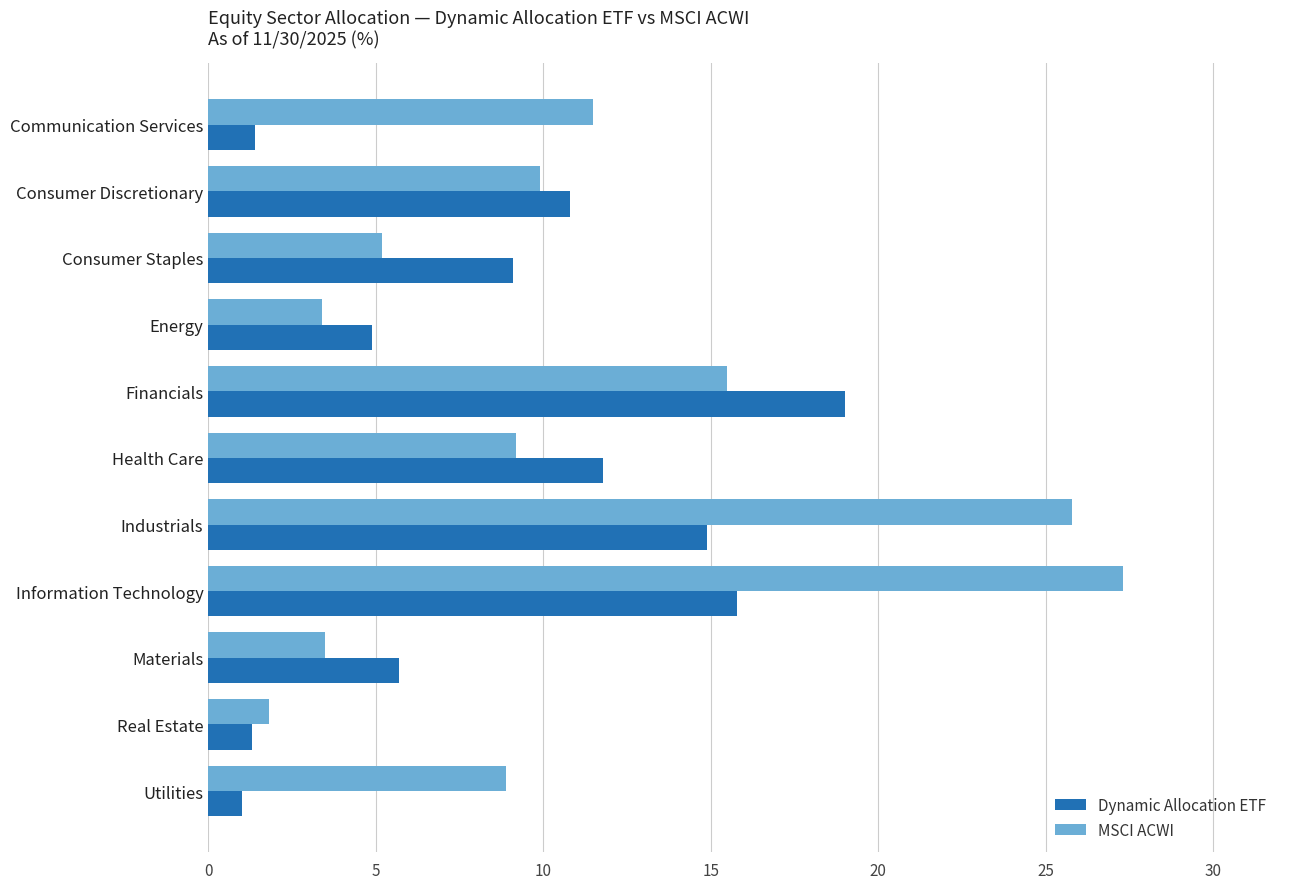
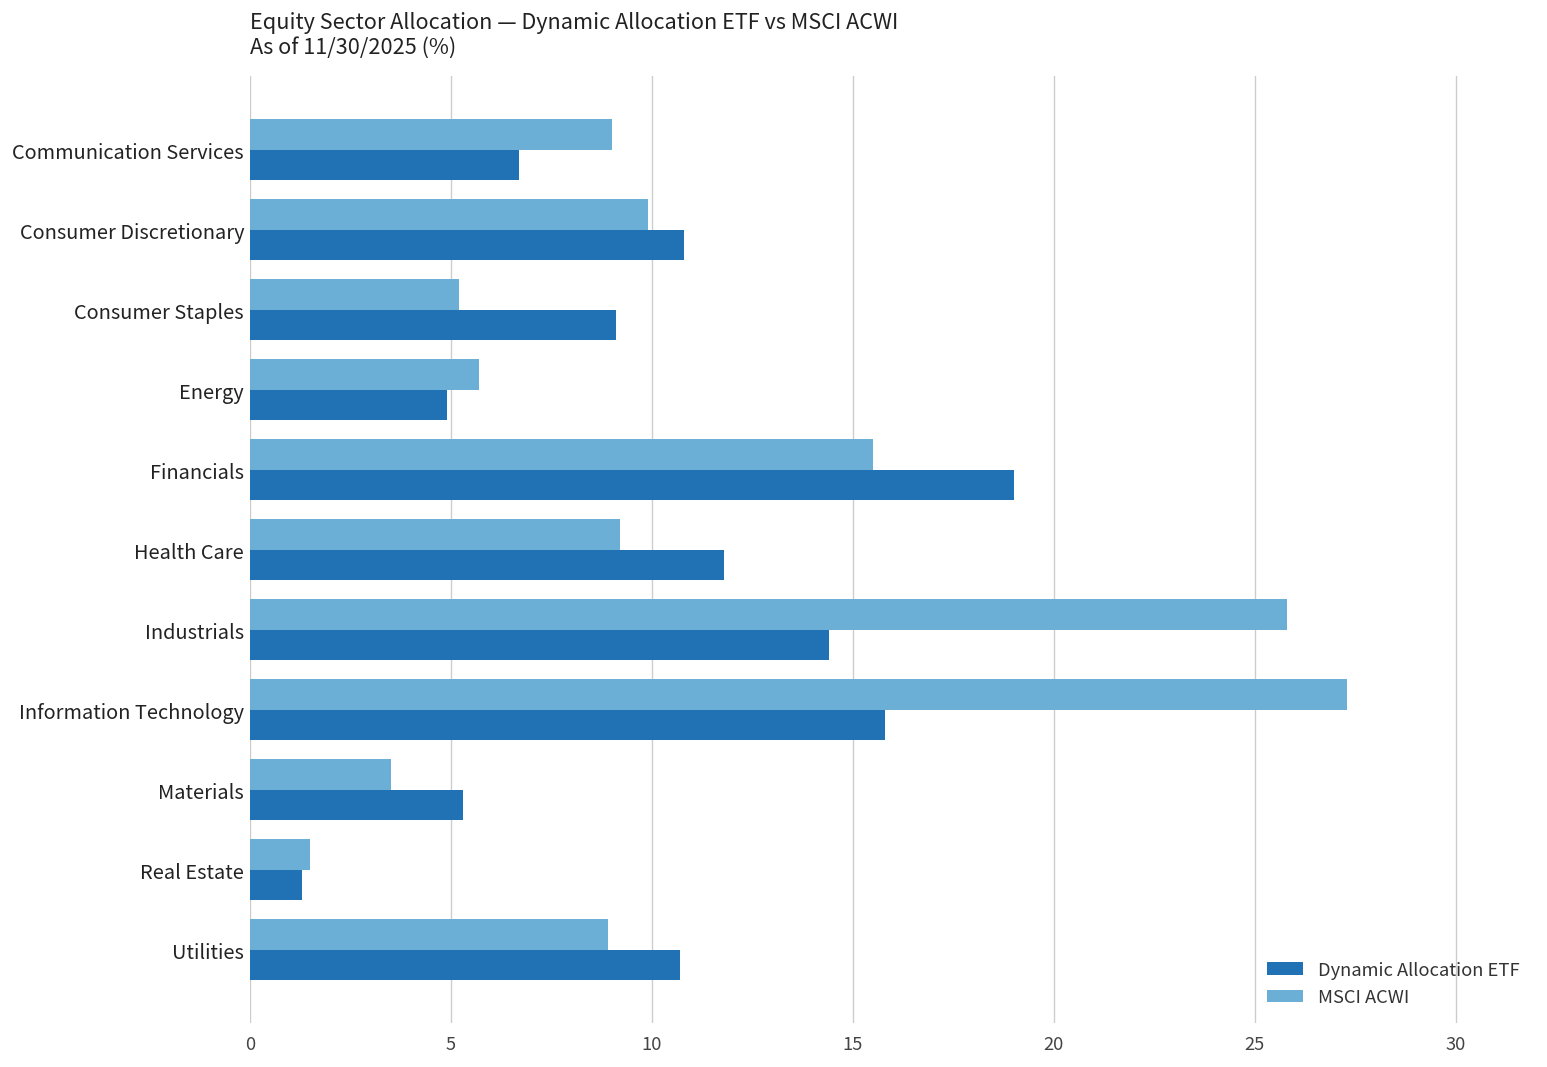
MSCI ACWI, Communication Services: 11.5 -> 9.0
Dynamic Allocation ETF, Communication Services: 1.4 -> 6.7
MSCI ACWI, Energy: 3.4 -> 5.7
Dynamic Allocation ETF, Industrials: 14.9 -> 14.4
Dynamic Allocation ETF, Materials: 5.7 -> 5.3
MSCI ACWI, Real Estate: 1.8 -> 1.5
Dynamic Allocation ETF, Utilities: 1.0 -> 10.7
